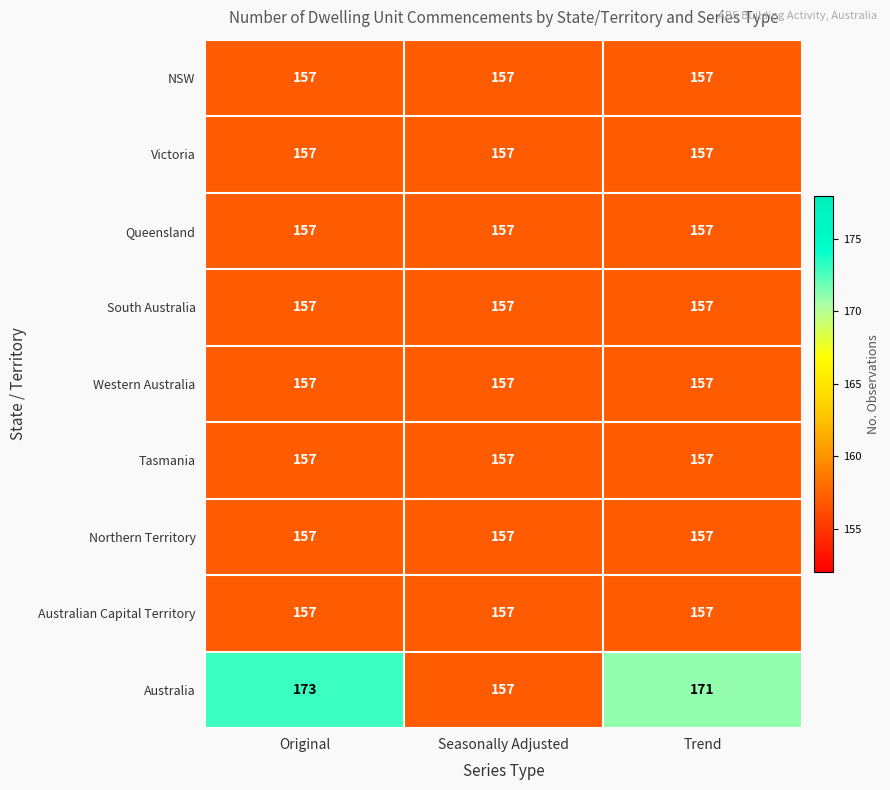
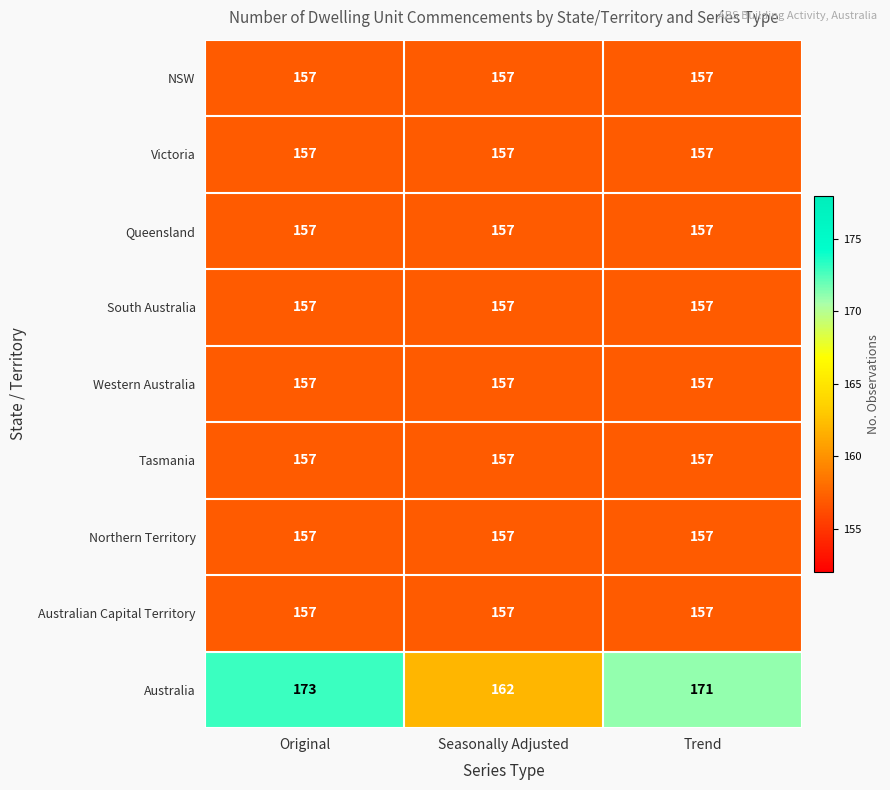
Australia, Seasonally Adjusted: 157 -> 162
